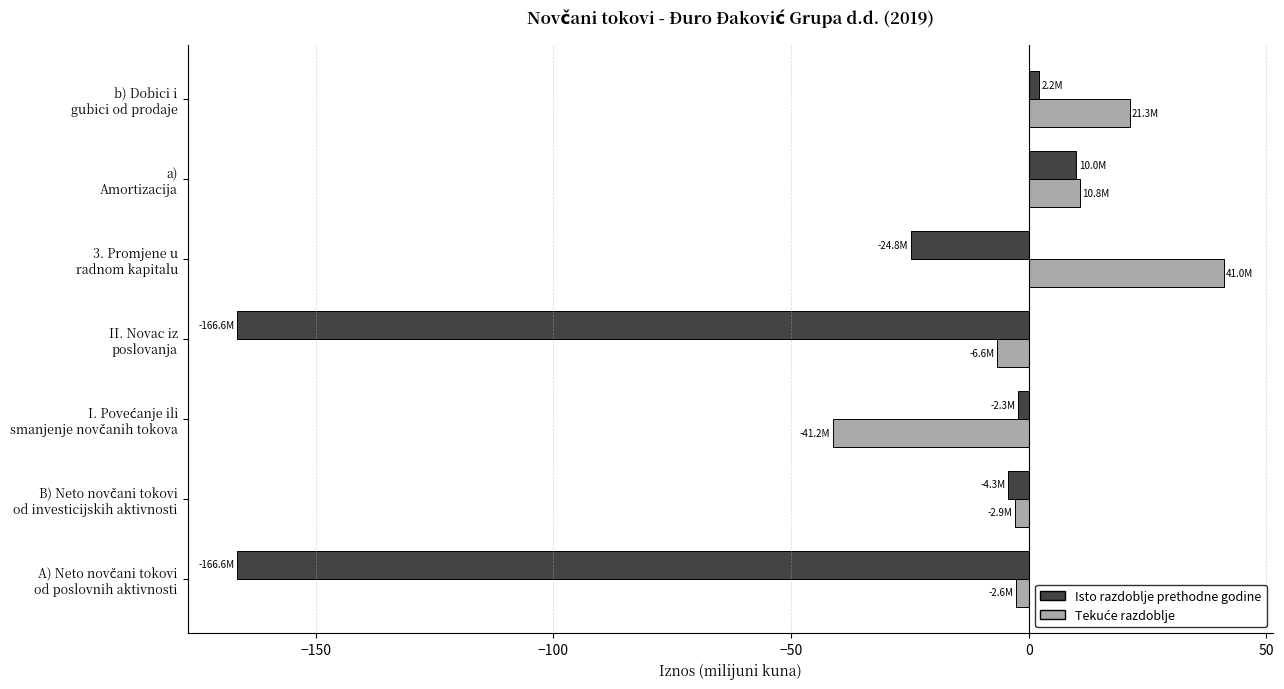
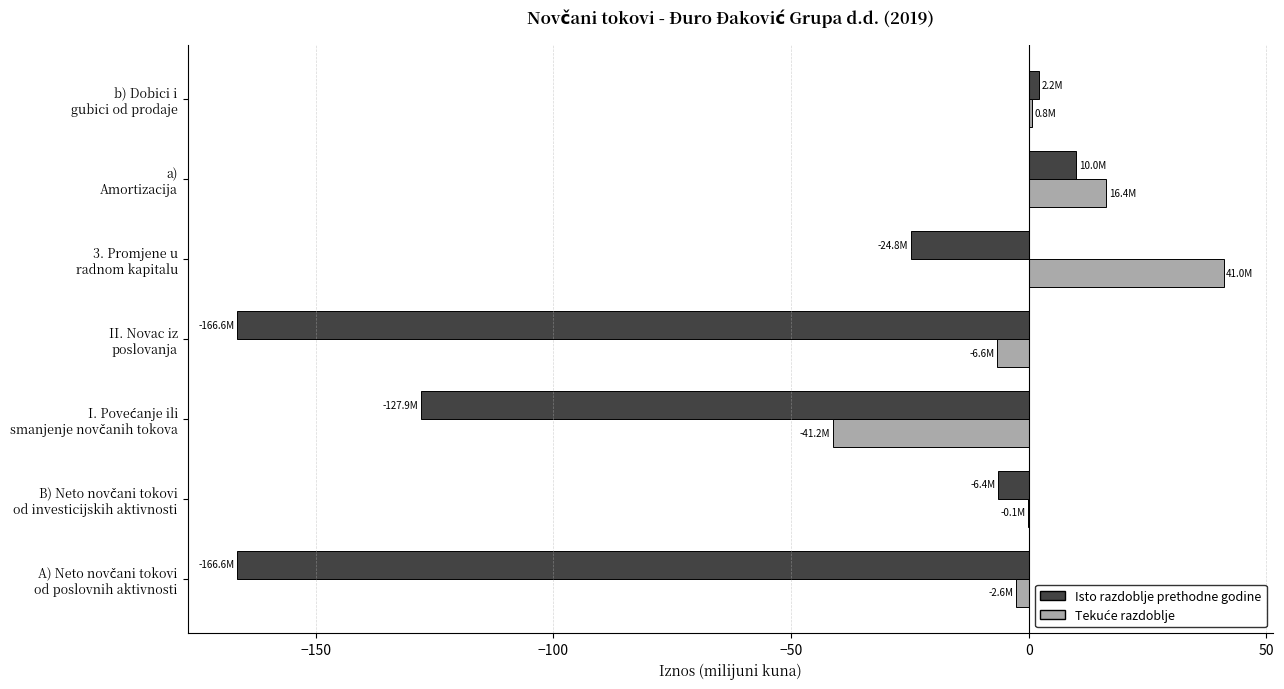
Tekuće razdoblje, b) Dobici i gubici od prodaje: 21.3M -> 0.8M
Tekuće razdoblje, a) Amortizacija: 10.8M -> 16.4M
Isto razdoblje prethodne godine, I. Povećanje ili smanjenje novčanih tokova: -2.3M -> -127.9M
Isto razdoblje prethodne godine, B) Neto novčani tokovi od investicijskih aktivnosti: -4.3M -> -6.4M
Tekuće razdoblje, B) Neto novčani tokovi od investicijskih aktivnosti: -2.9M -> -0.1M
